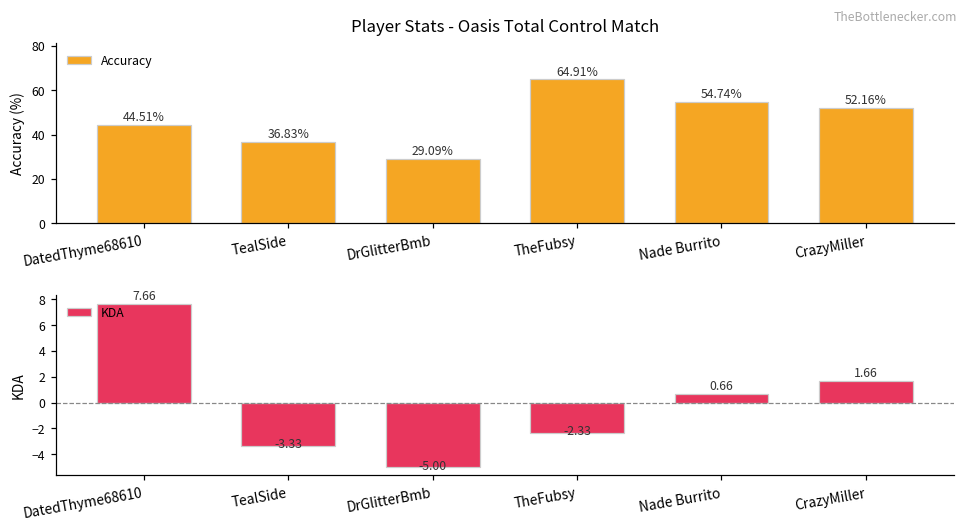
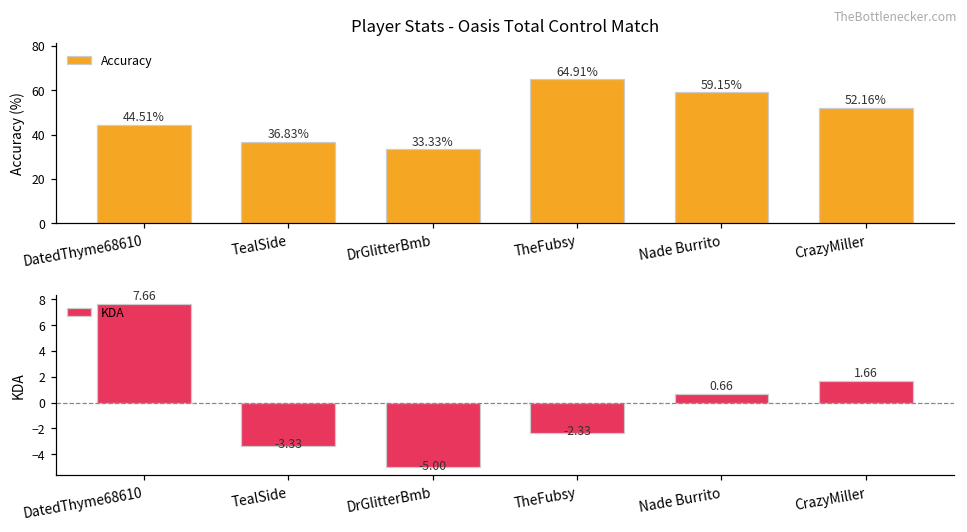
Player Stats - Oasis Total Control Match, DrGlitterBmb: 29.09% -> 33.33%
Player Stats - Oasis Total Control Match, Nade Burrito: 54.74% -> 59.15%
